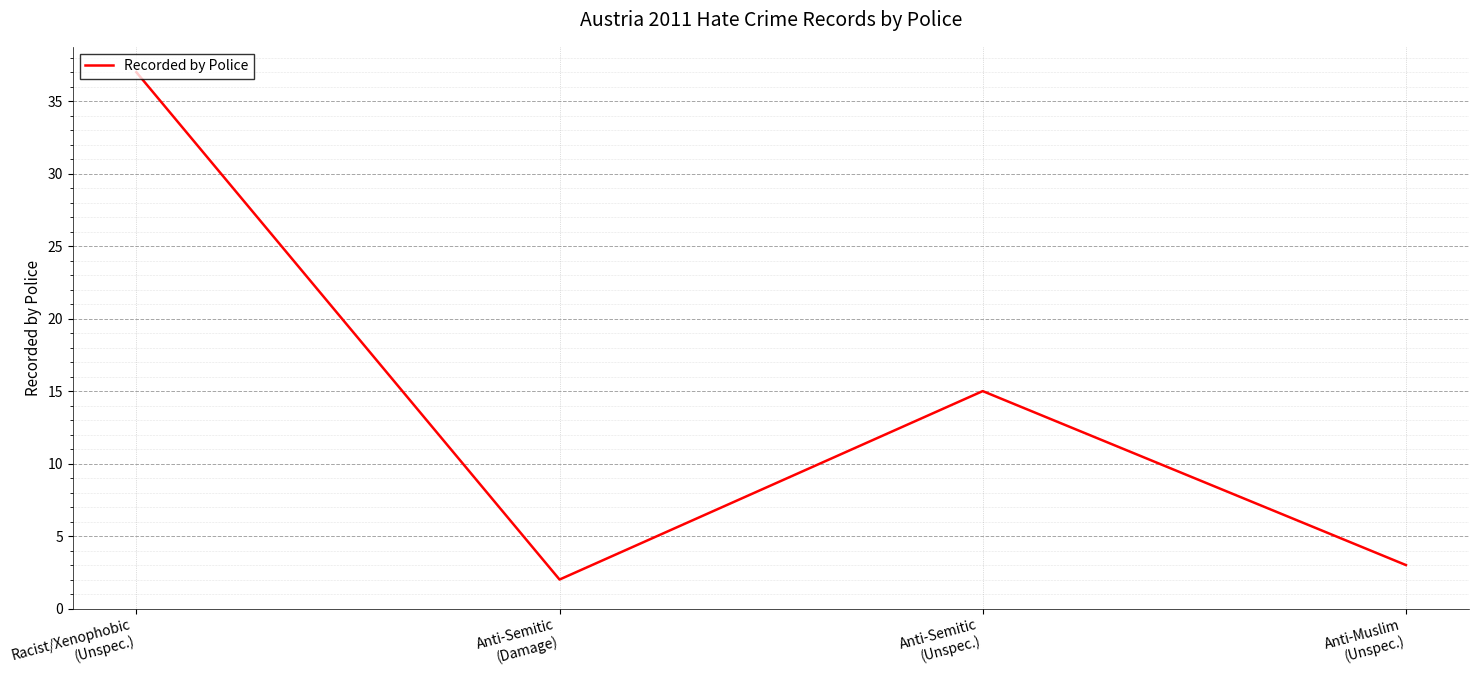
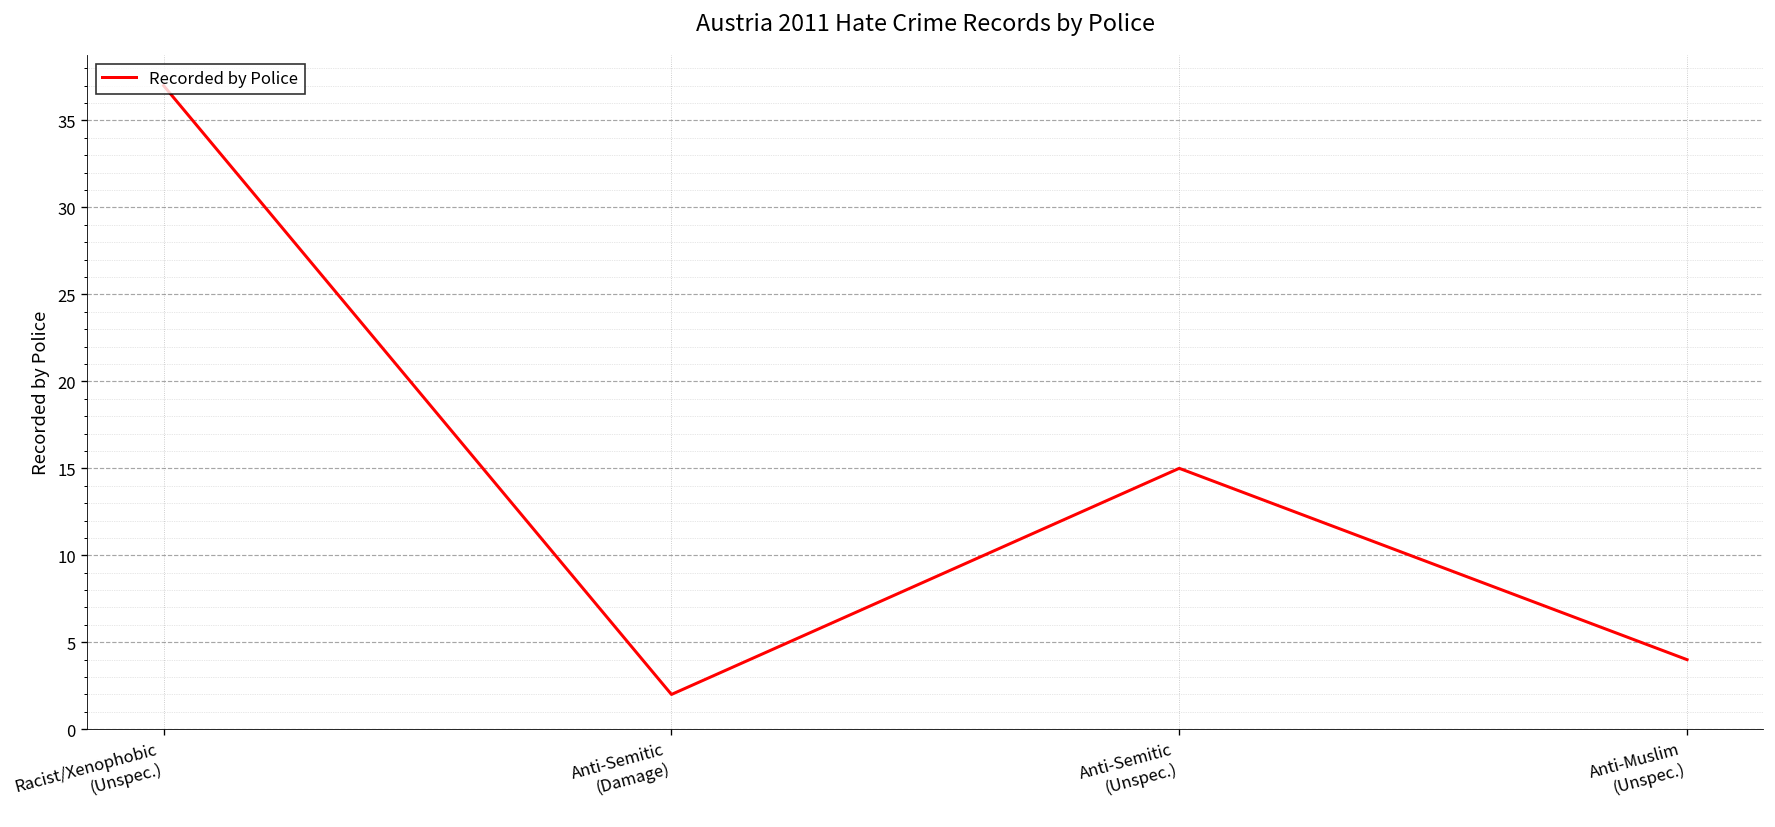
Anti-Muslim (Unspec.): 3 -> 4
